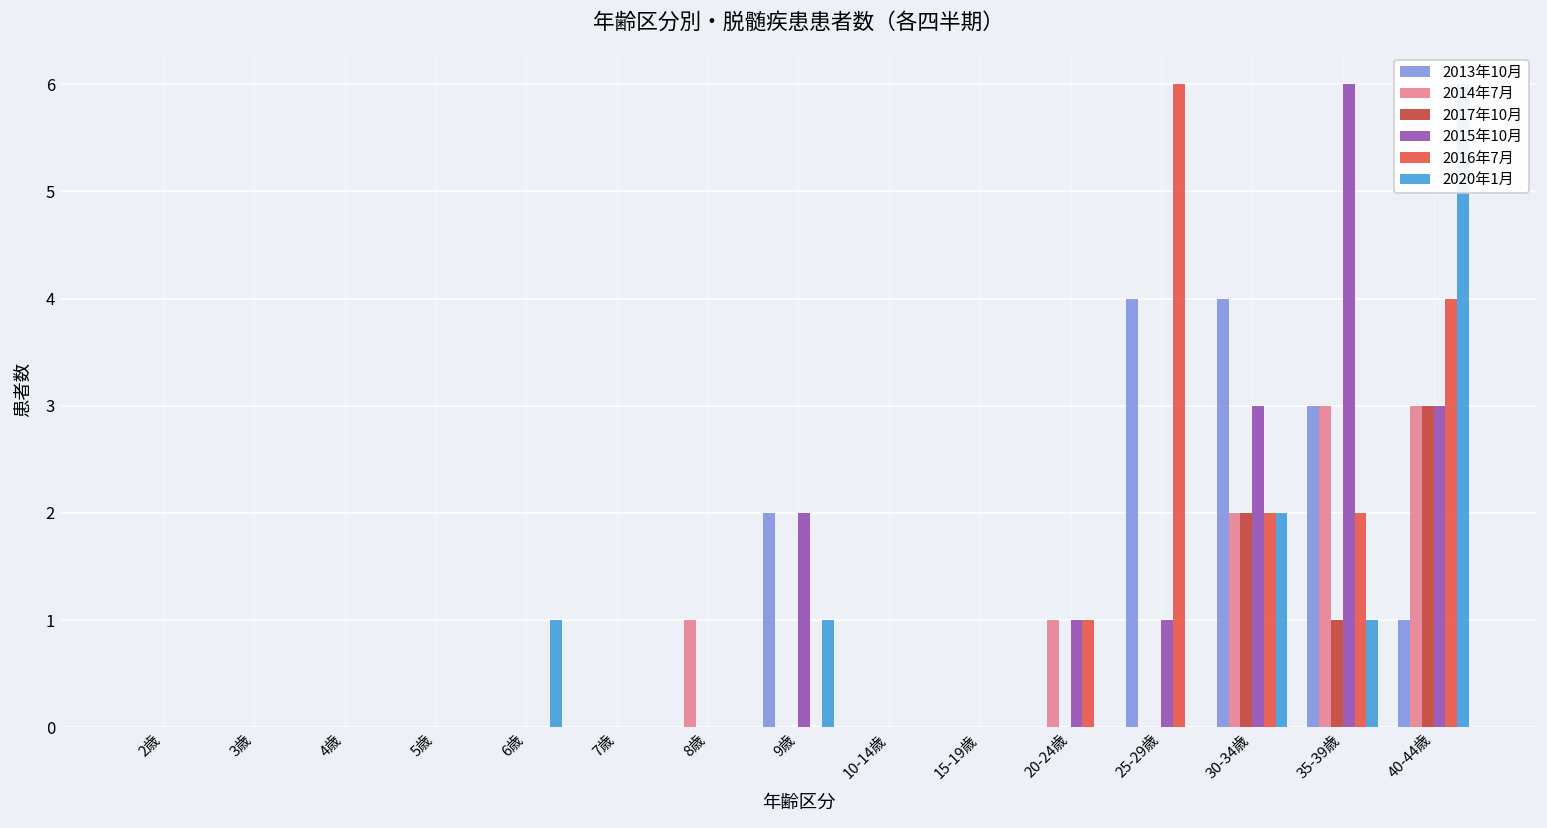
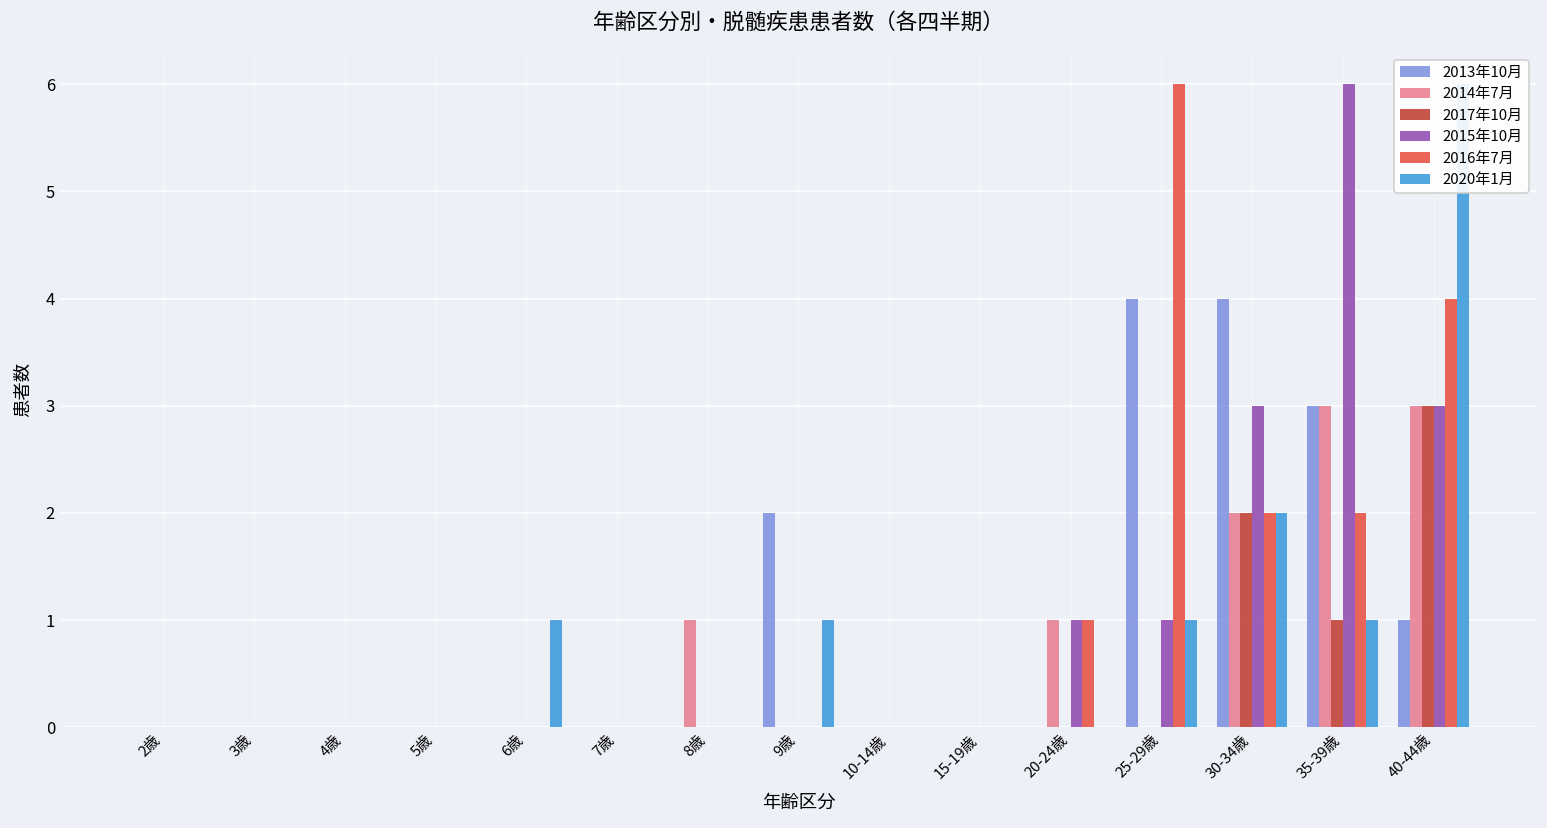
2015年10月, 9歳: 2 -> 0
2020年1月, 25-29歳: 0 -> 1
